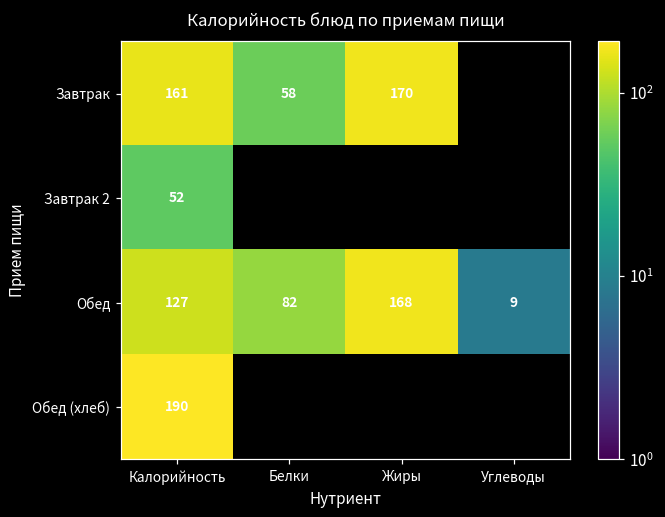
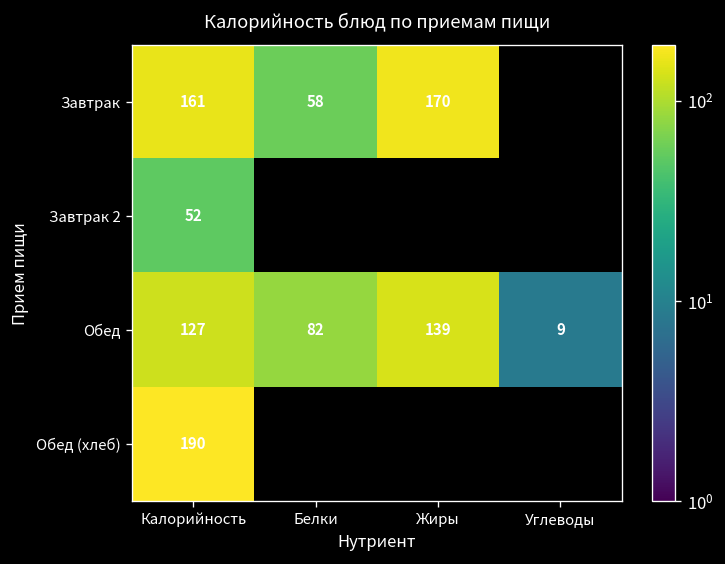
Обед, Жиры: 168 -> 139
